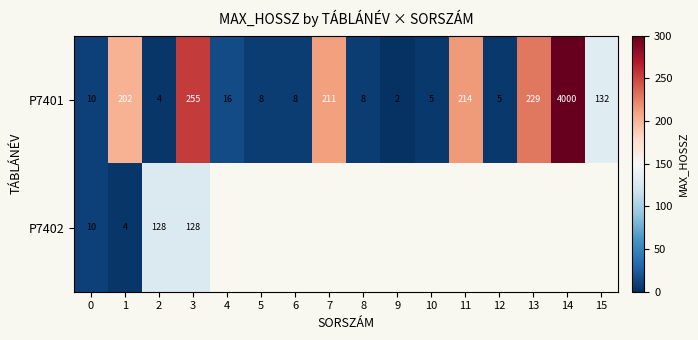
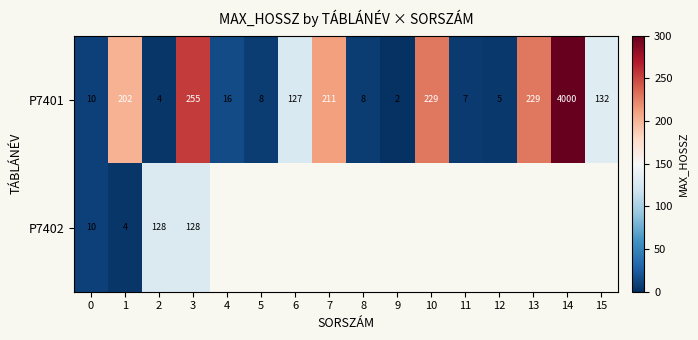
P7401, 6: 8 -> 127
P7401, 10: 5 -> 229
P7401, 11: 214 -> 7
